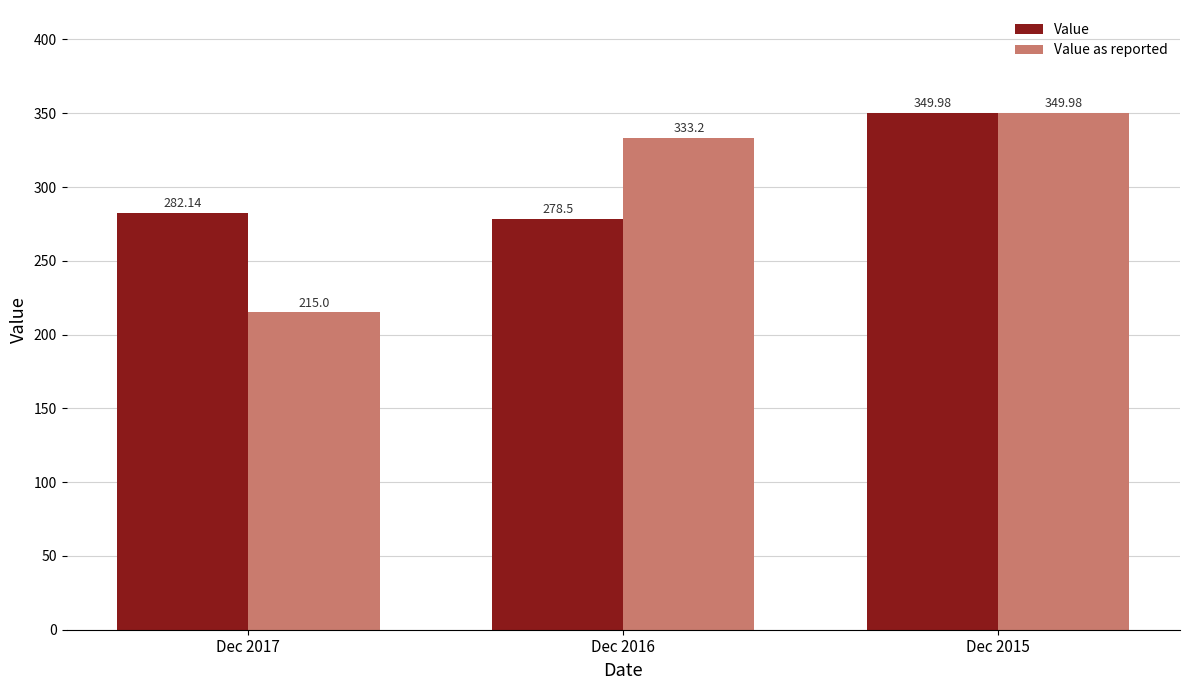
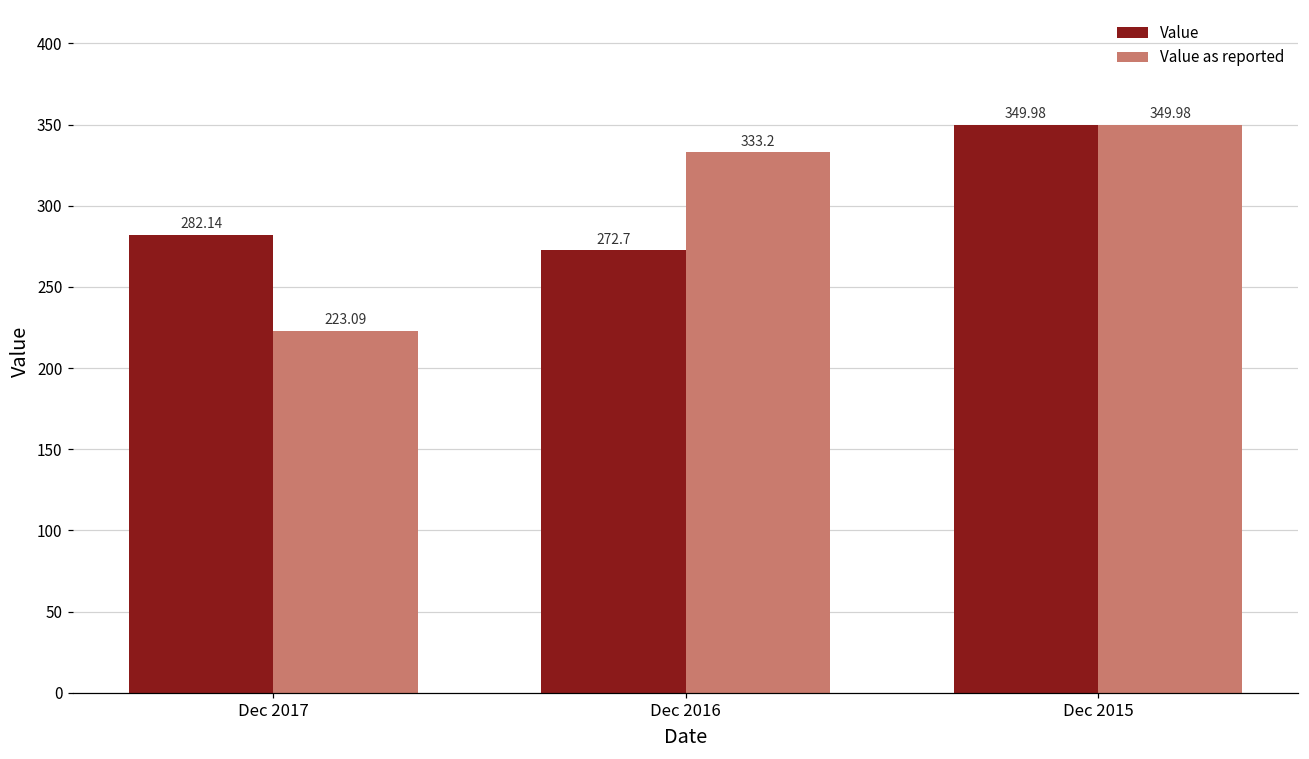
Value as reported, Dec 2017: 215.0 -> 223.09
Value, Dec 2016: 278.5 -> 272.7
